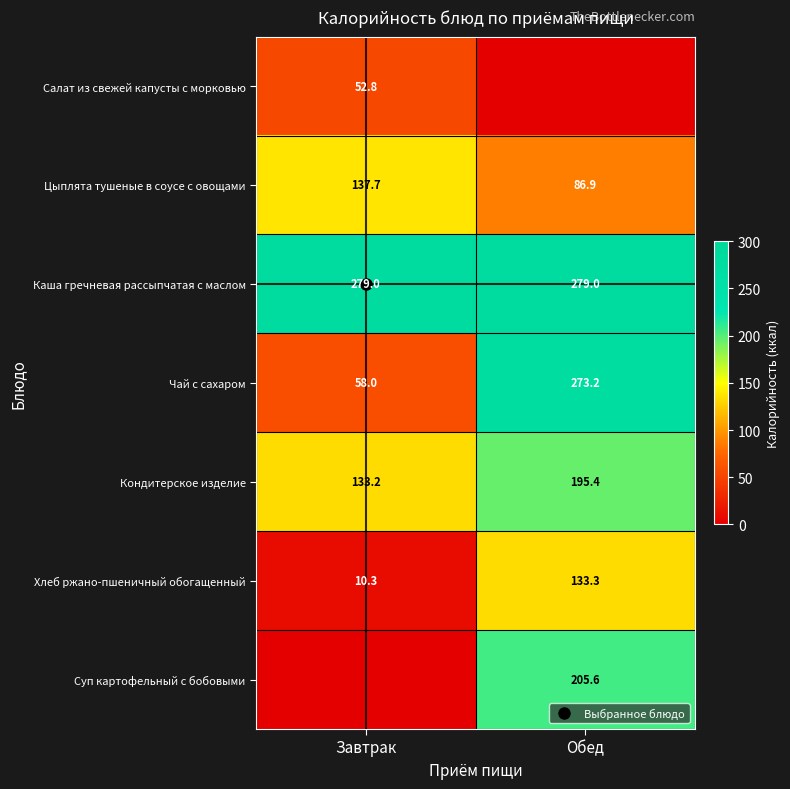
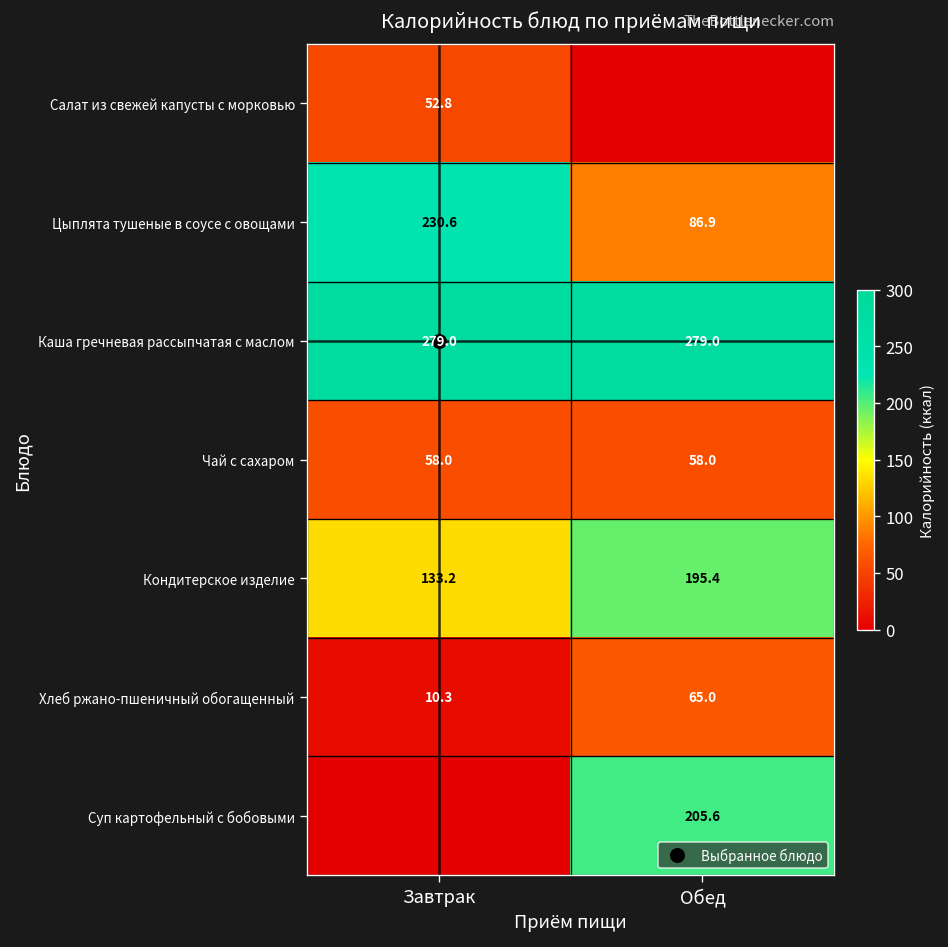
Цыплята тушеные в соусе с овощами, Завтрак: 137.7 -> 230.6
Чай с сахаром, Обед: 273.2 -> 58.0
Хлеб ржано-пшеничный обогащенный, Обед: 133.3 -> 65.0
